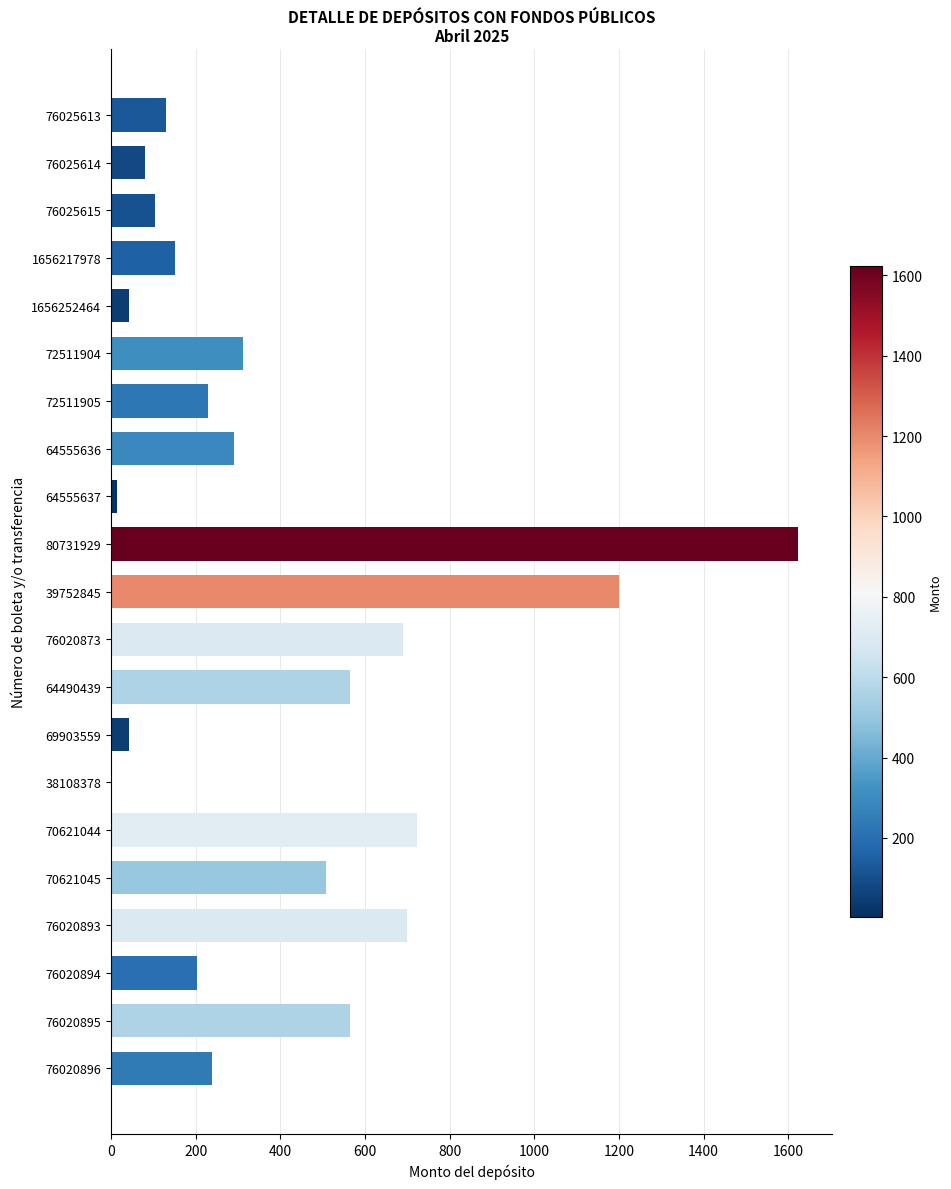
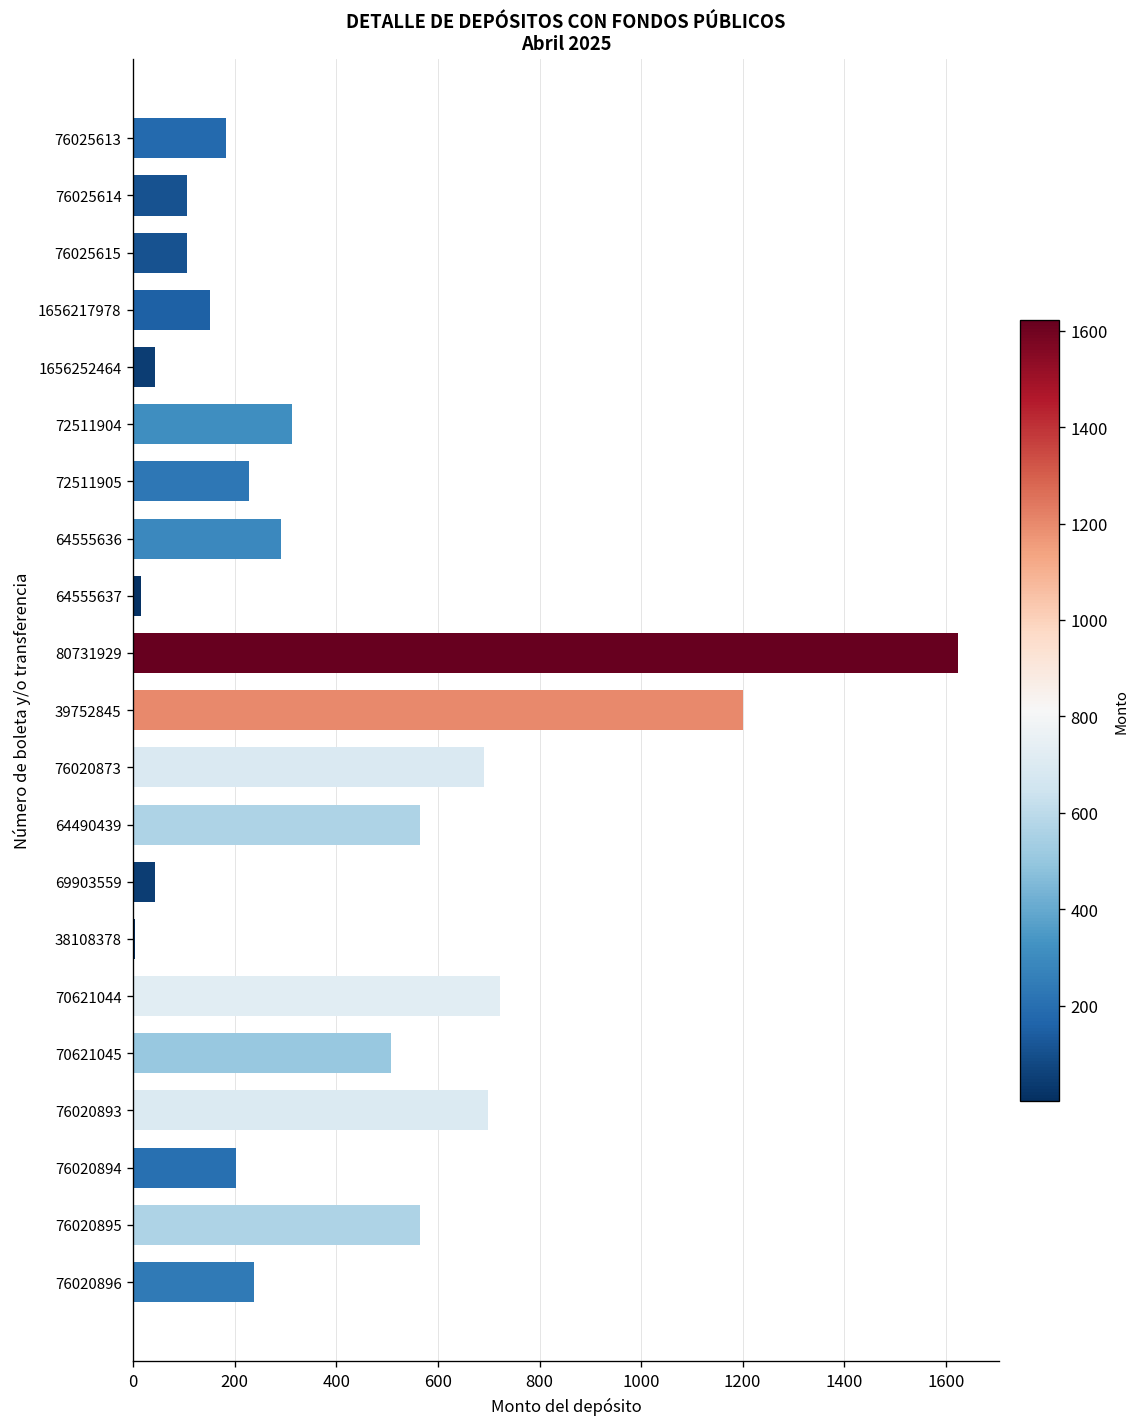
76025613: 130 -> 180
76025614: 80 -> 110
